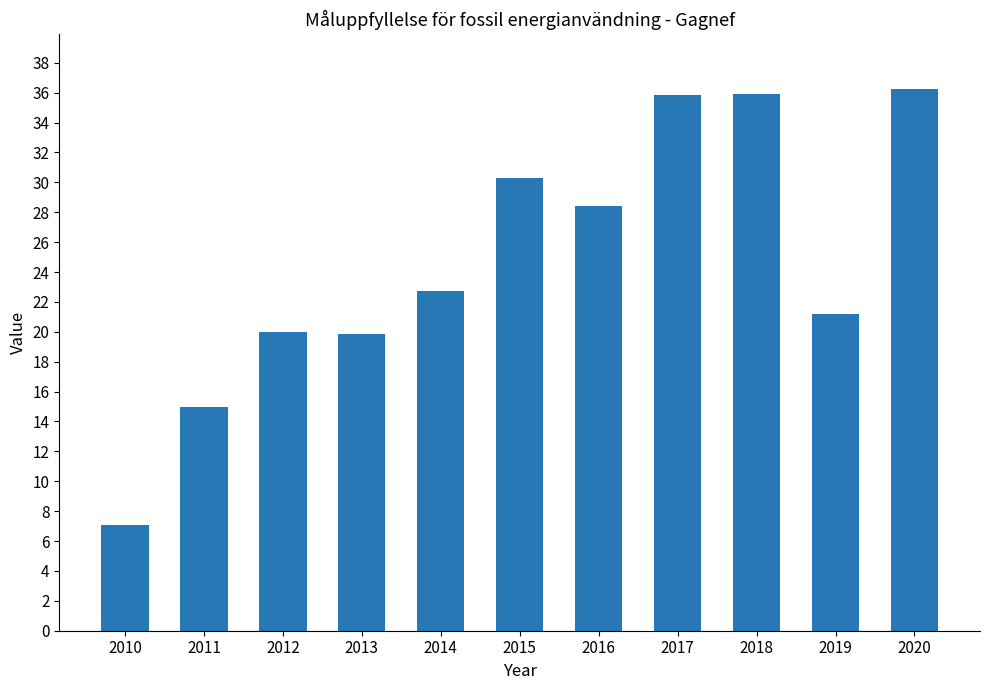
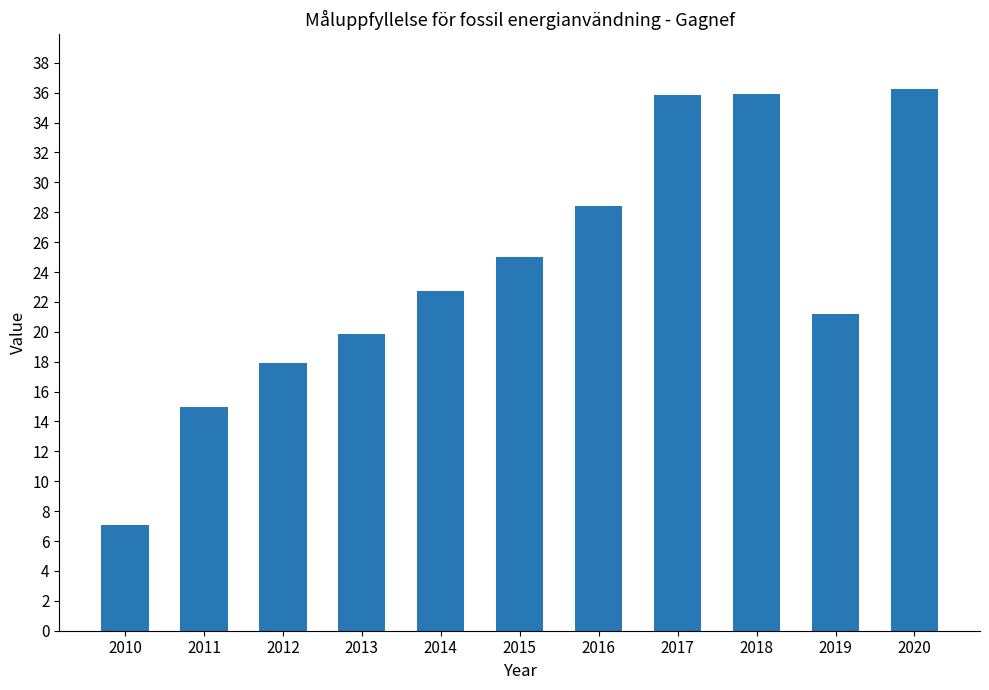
2012: 20.0 -> 17.9
2015: 30.3 -> 25.0
